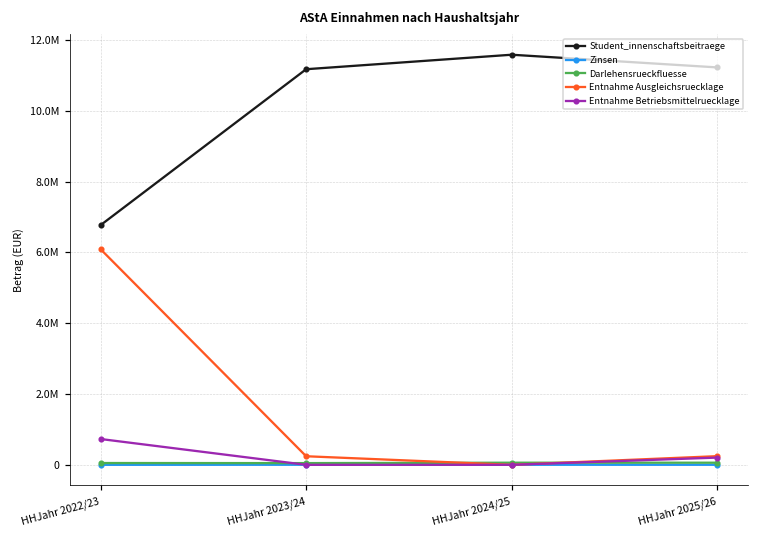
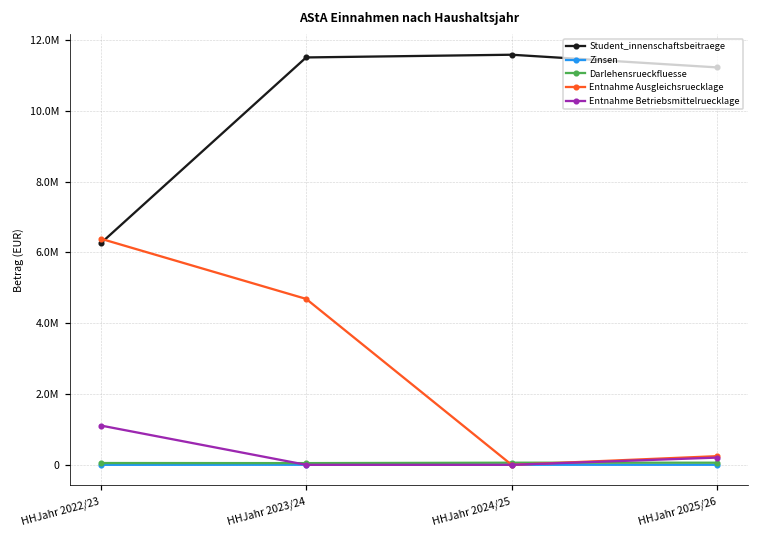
Student_innenschaftsbeitraege, HHJahr 2022/23: 6800000 -> 6300000
Entnahme Ausgleichsruecklage, HHJahr 2022/23: 6100000 -> 6400000
Entnahme Betriebsmittelruecklage, HHJahr 2022/23: 700000 -> 1100000
Student_innenschaftsbeitraege, HHJahr 2023/24: 11200000 -> 11500000
Entnahme Ausgleichsruecklage, HHJahr 2023/24: 200000 -> 4700000
